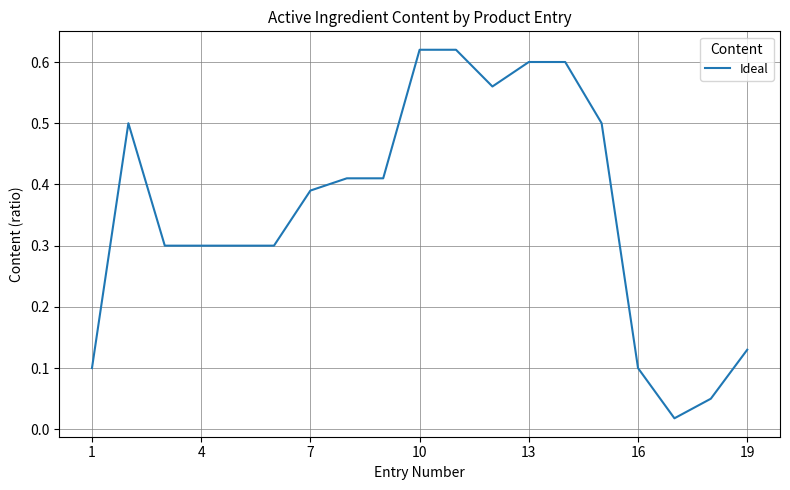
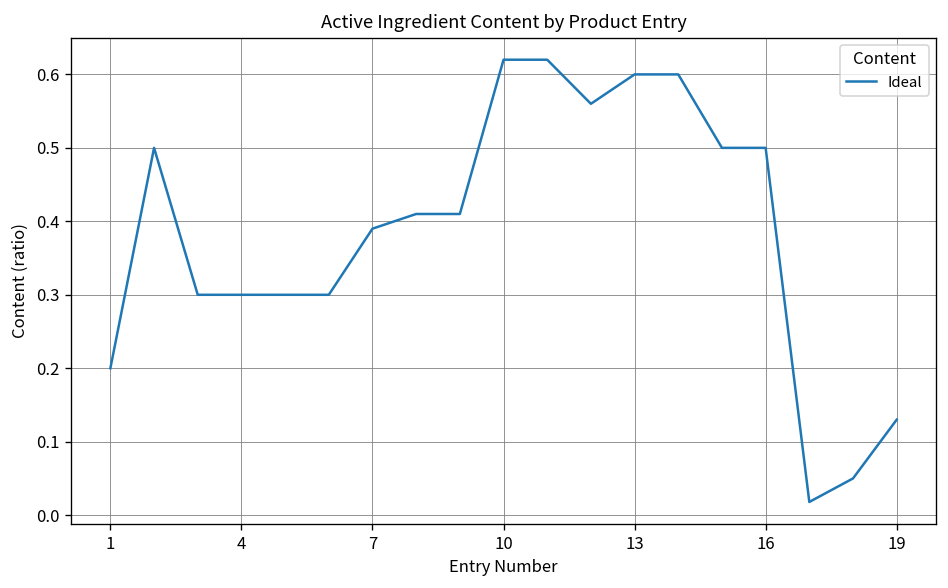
1: 0.1 -> 0.2
16: 0.1 -> 0.5
